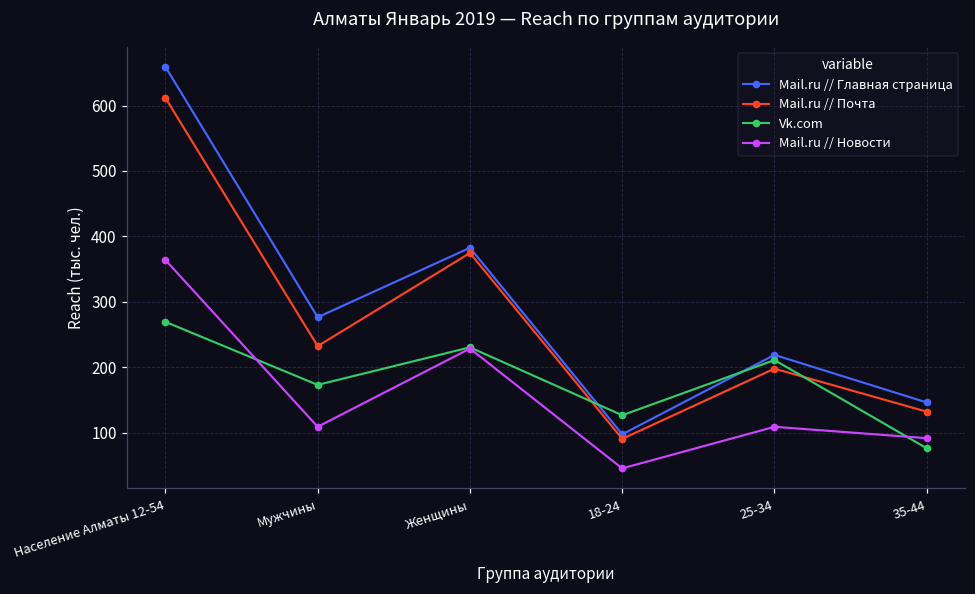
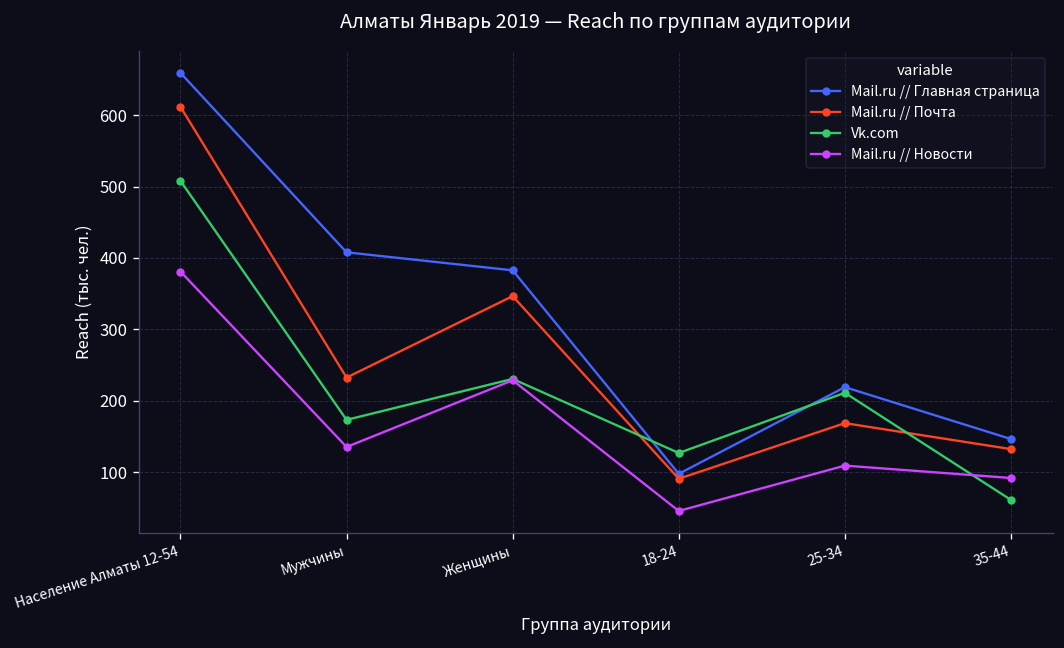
Vk.com, Население Алматы 12-54: 270 -> 510
Mail.ru // Новости, Население Алматы 12-54: 360 -> 380
Mail.ru // Главная страница, Мужчины: 280 -> 410
Mail.ru // Новости, Мужчины: 110 -> 140
Mail.ru // Почта, Женщины: 370 -> 350
Mail.ru // Почта, 25-34: 200 -> 170
Vk.com, 35-44: 80 -> 60
